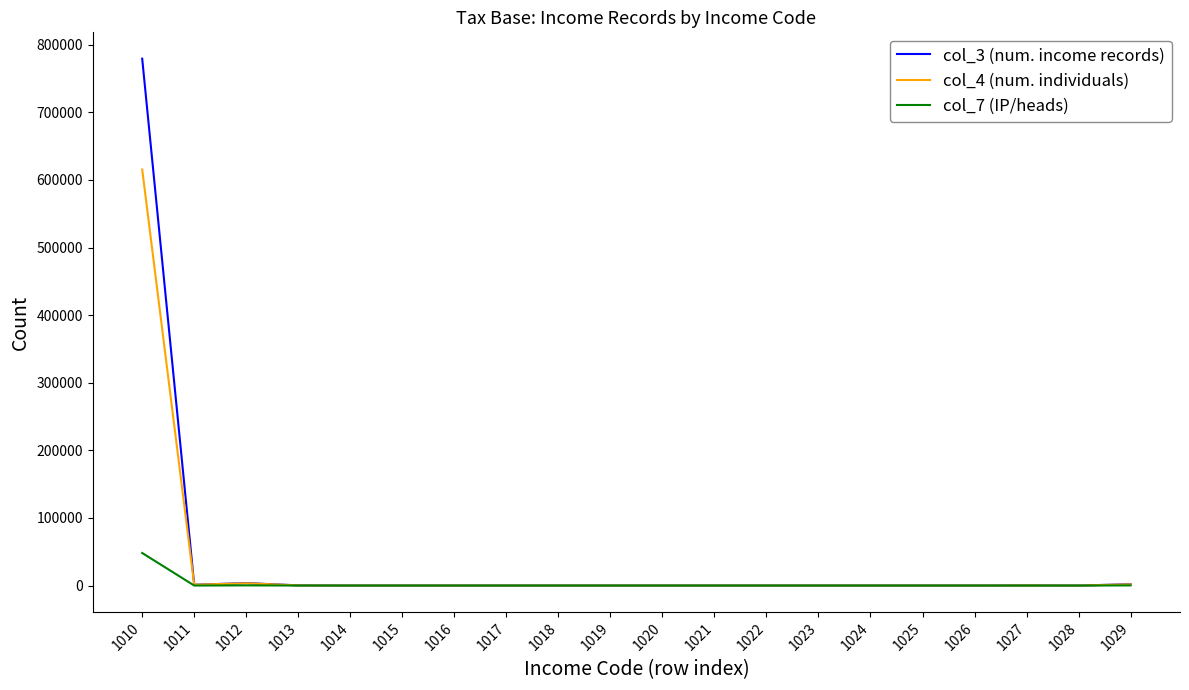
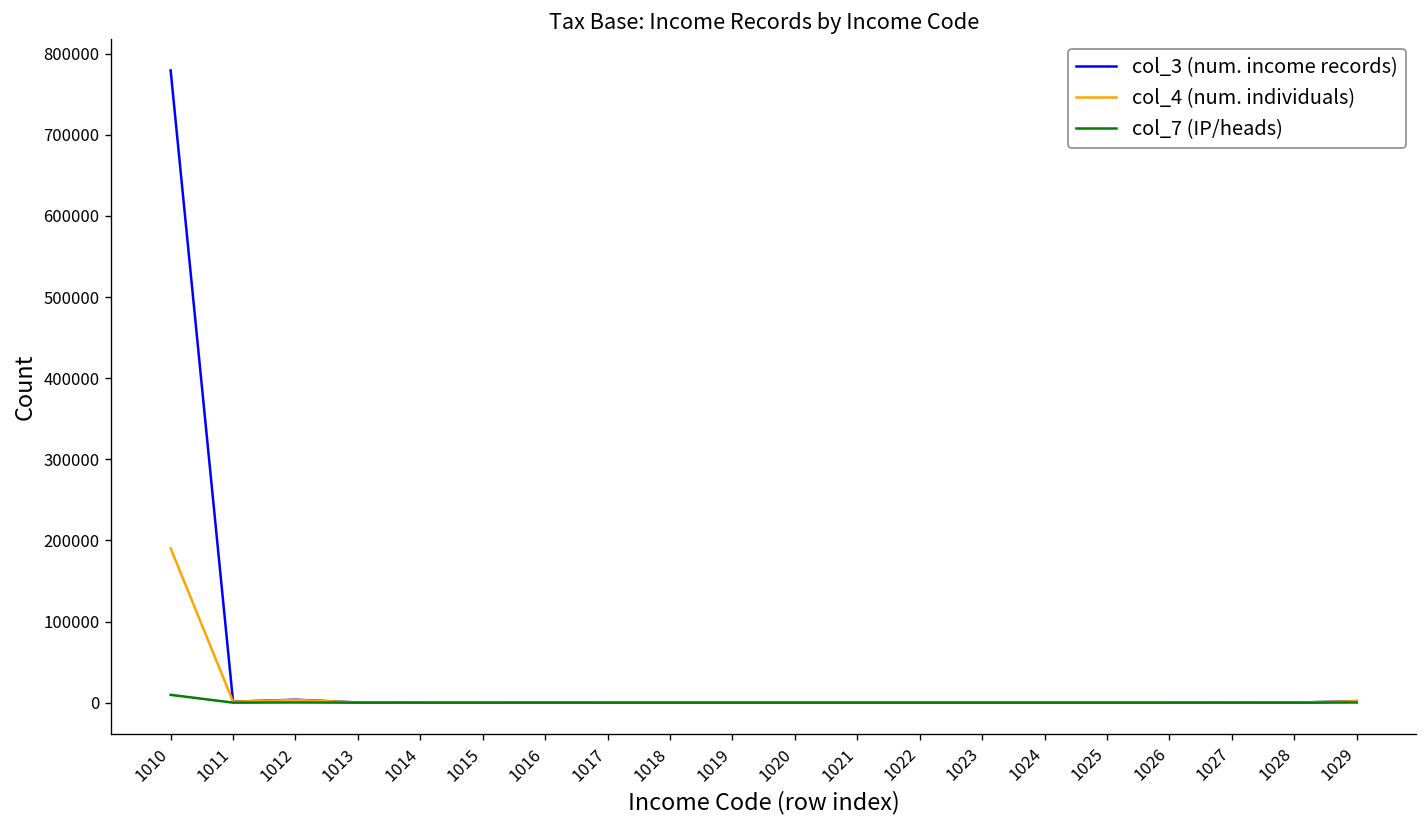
col_4 (num. individuals), 1010: 620000 -> 190000
col_7 (IP/heads), 1010: 50000 -> 10000
